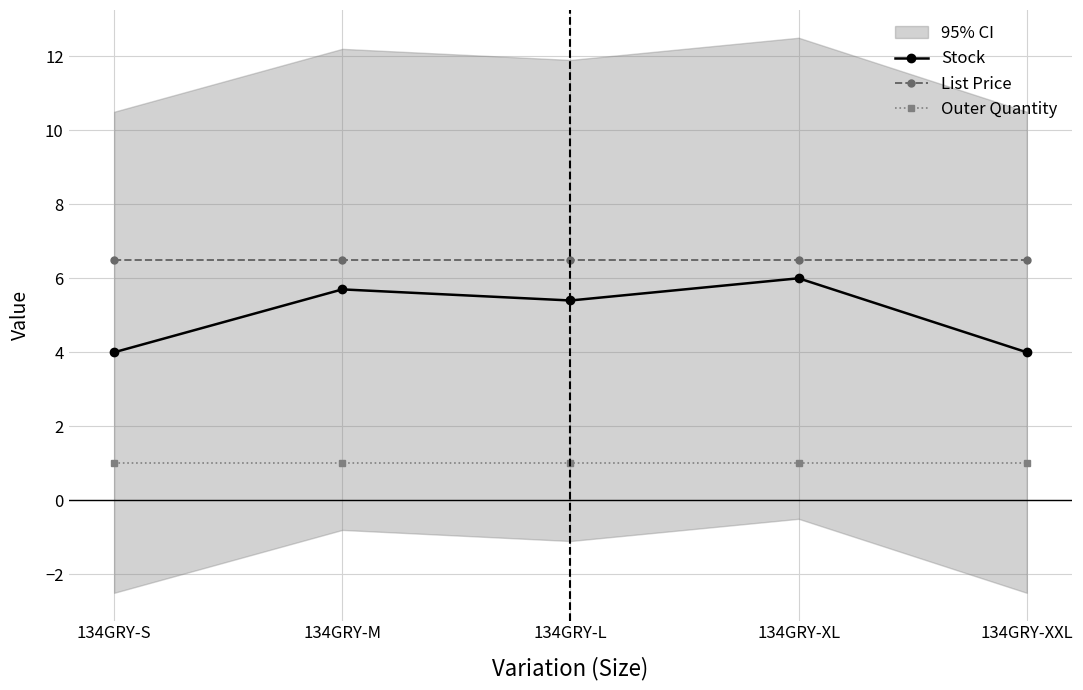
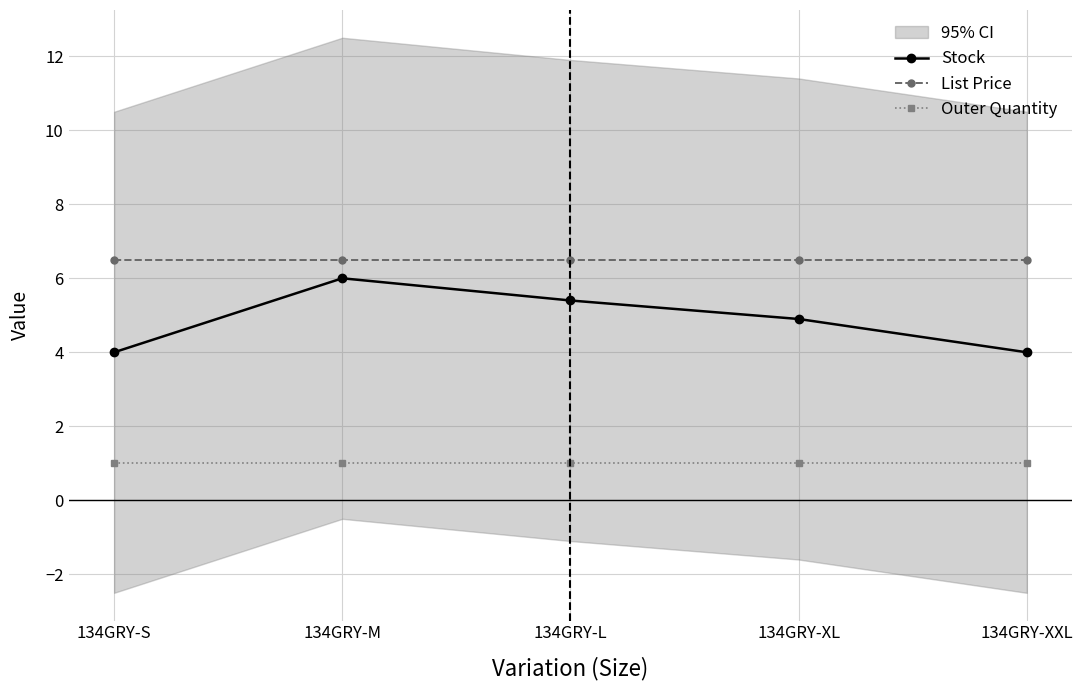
Stock, 134GRY-M: 5.7 -> 6.0
Stock, 134GRY-XL: 6.0 -> 4.9
